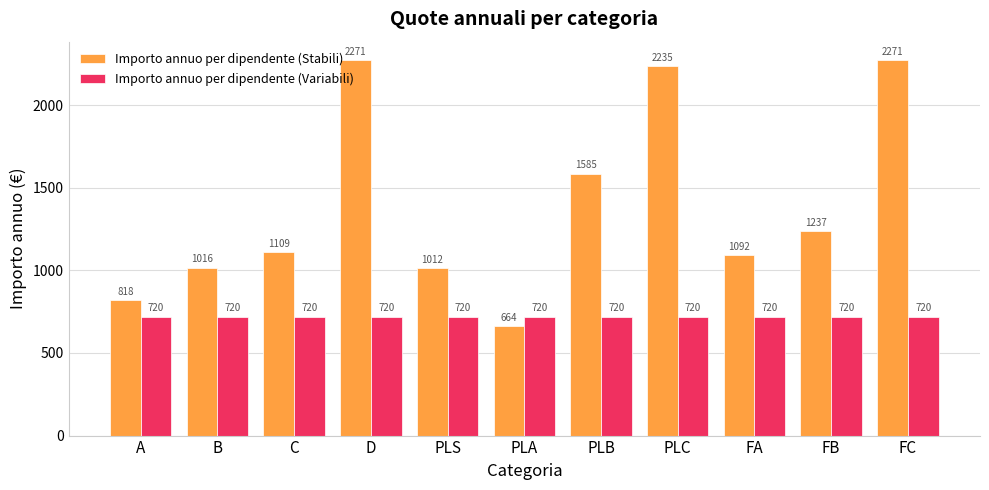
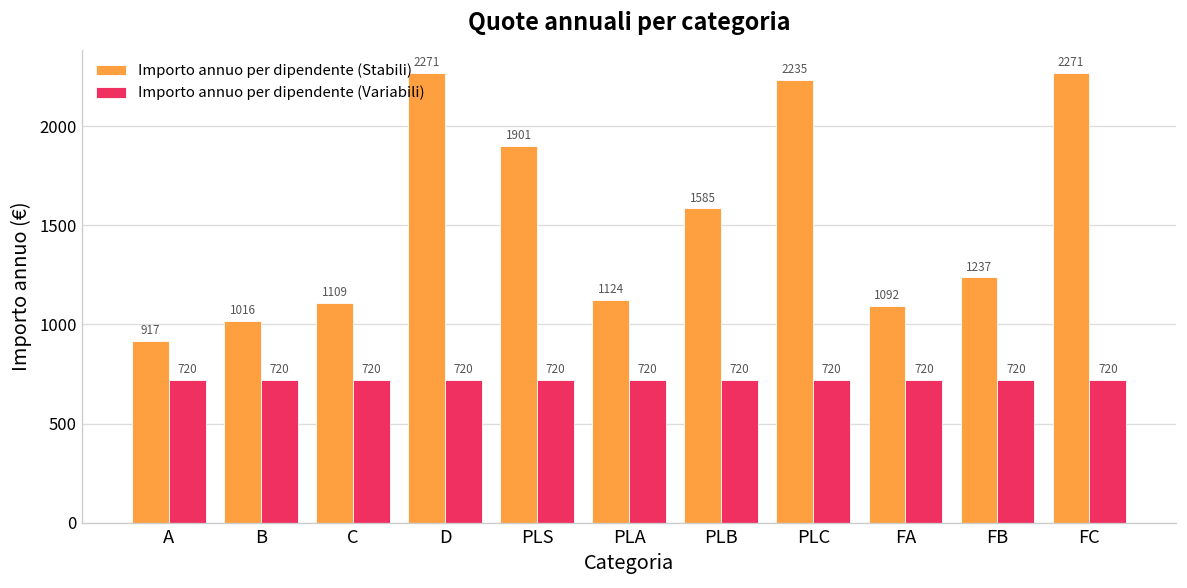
Importo annuo per dipendente (Stabili), A: 818 -> 917
Importo annuo per dipendente (Stabili), PLS: 1012 -> 1901
Importo annuo per dipendente (Stabili), PLA: 664 -> 1124
